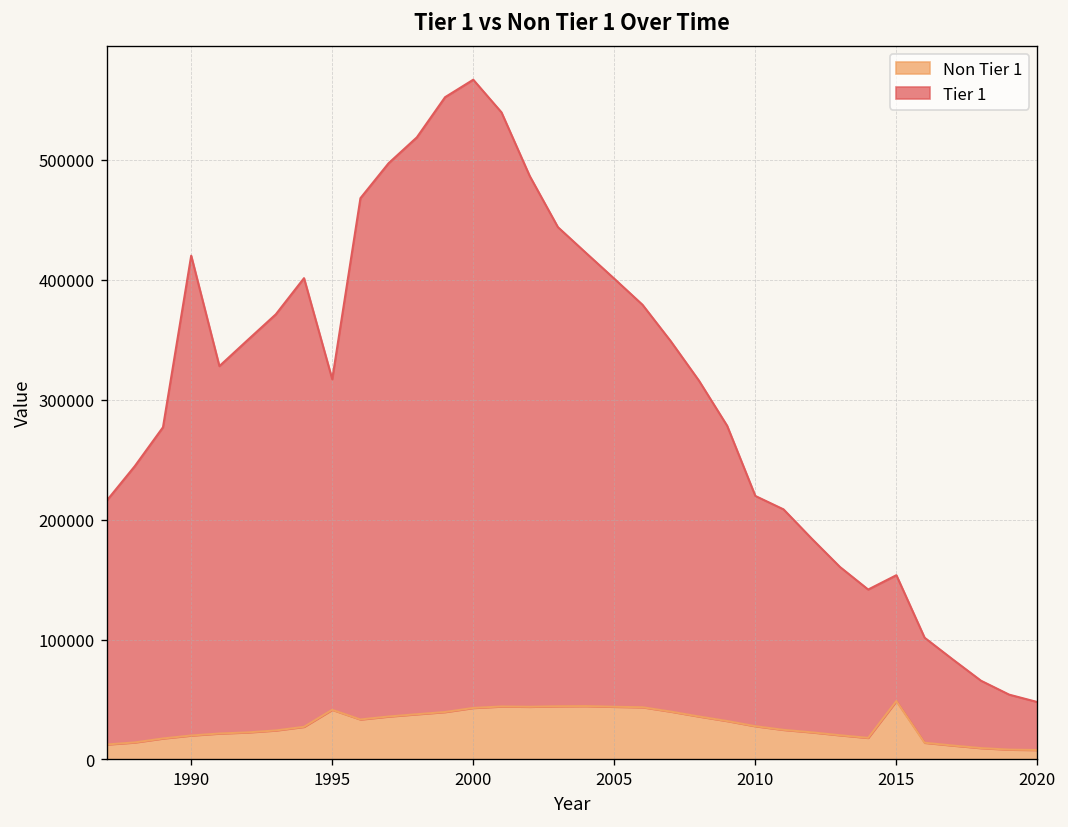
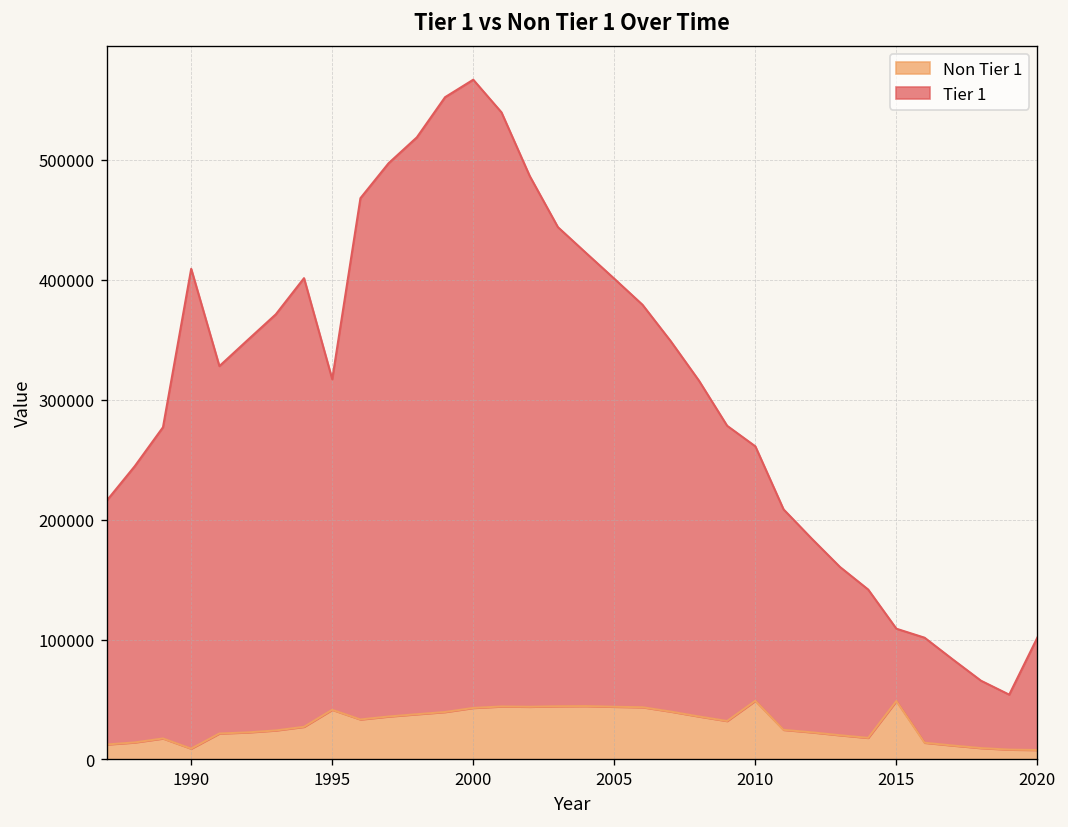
Non Tier 1, 1990: 20000 -> 10000
Non Tier 1, 2010: 30000 -> 50000
Tier 1, 2010: 190000 -> 210000
Tier 1, 2015: 100000 -> 60000
Tier 1, 2020: 40000 -> 90000
